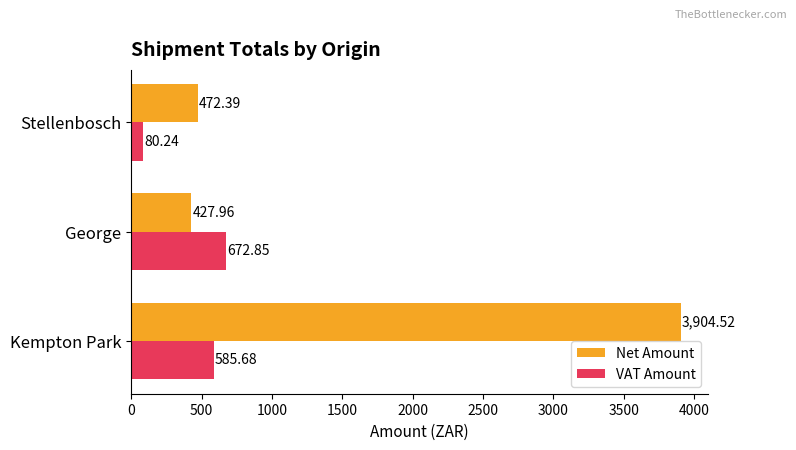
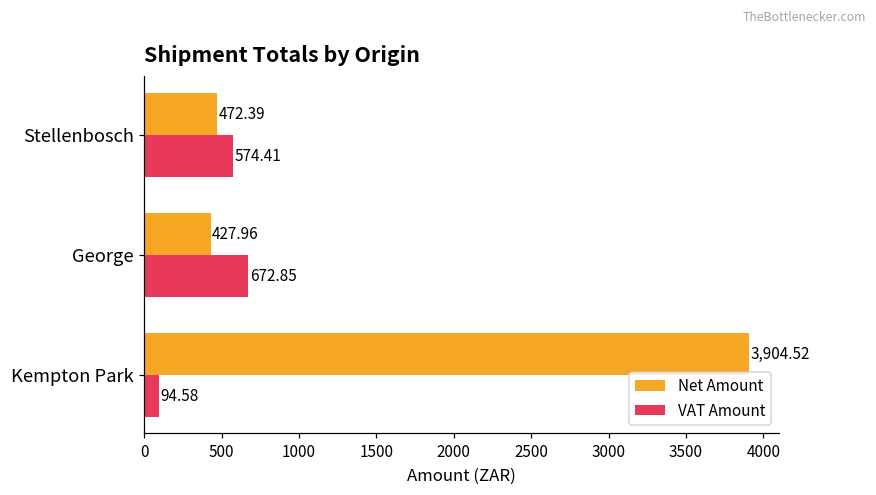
VAT Amount, Stellenbosch: 80.24 -> 574.41
VAT Amount, Kempton Park: 585.68 -> 94.58
